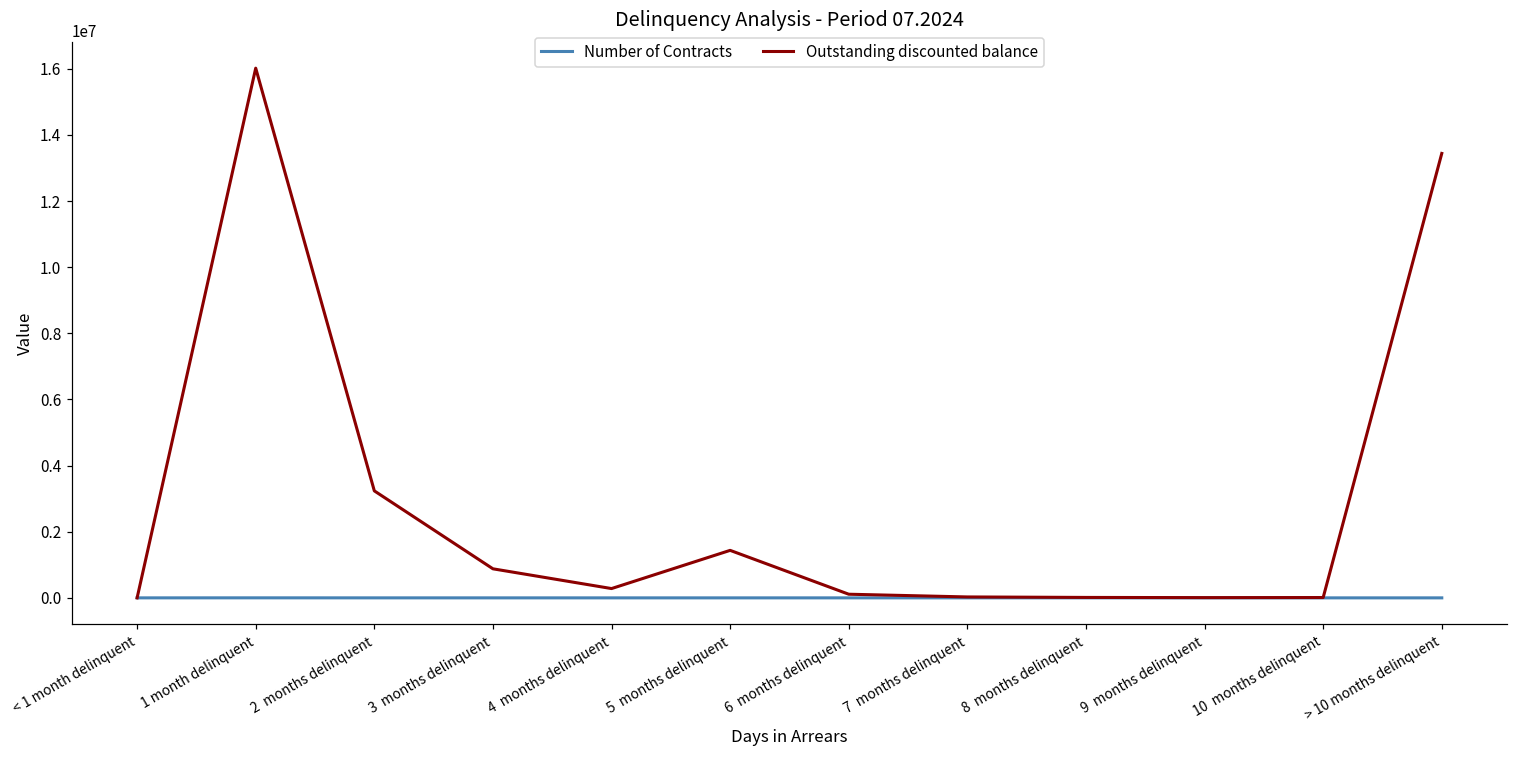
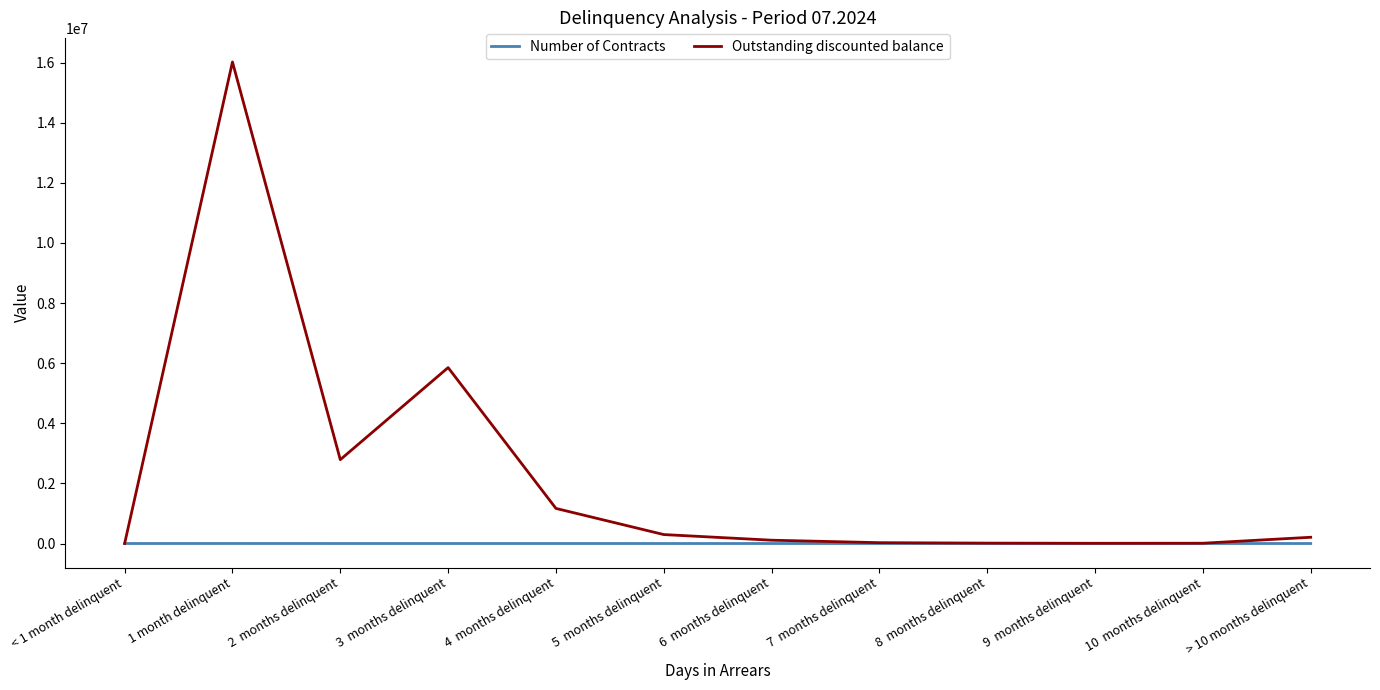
Outstanding discounted balance, 2 months delinquent: 3200000 -> 2800000
Outstanding discounted balance, 3 months delinquent: 900000 -> 5900000
Outstanding discounted balance, 4 months delinquent: 300000 -> 1200000
Outstanding discounted balance, 5 months delinquent: 1400000 -> 300000
Outstanding discounted balance, > 10 months delinquent: 13400000 -> 200000
